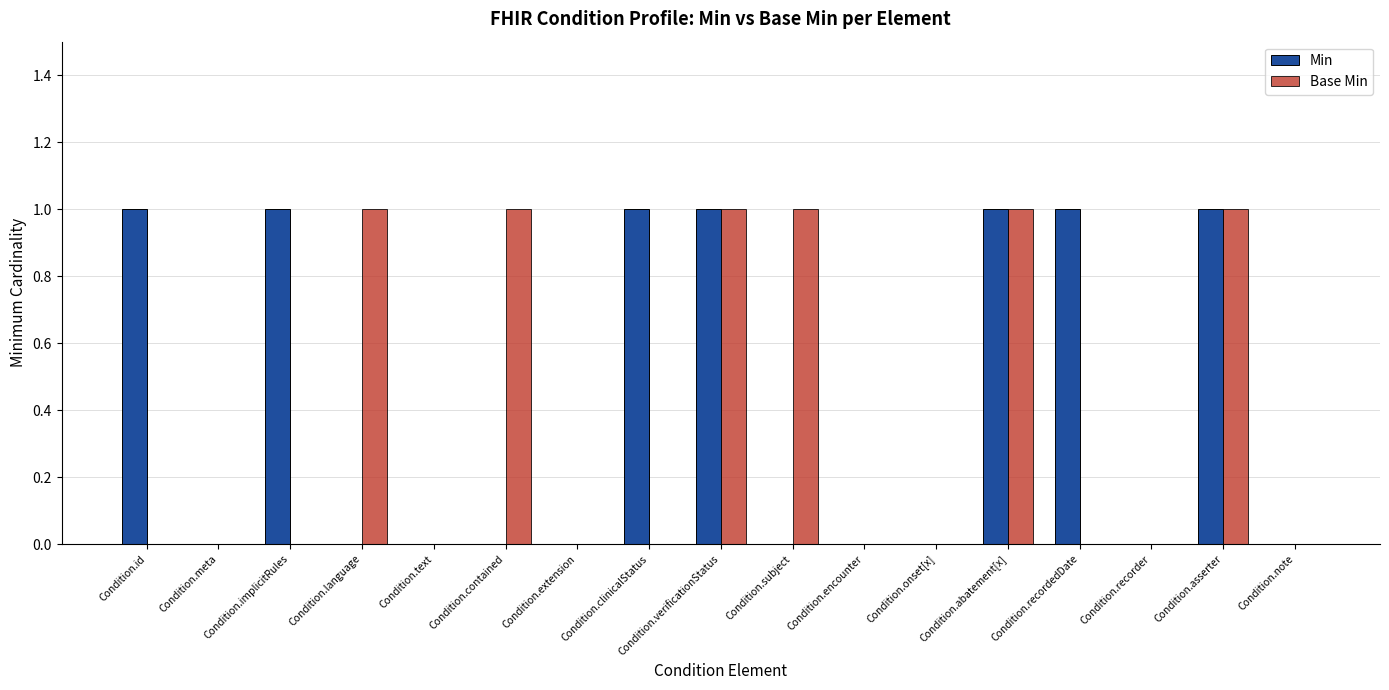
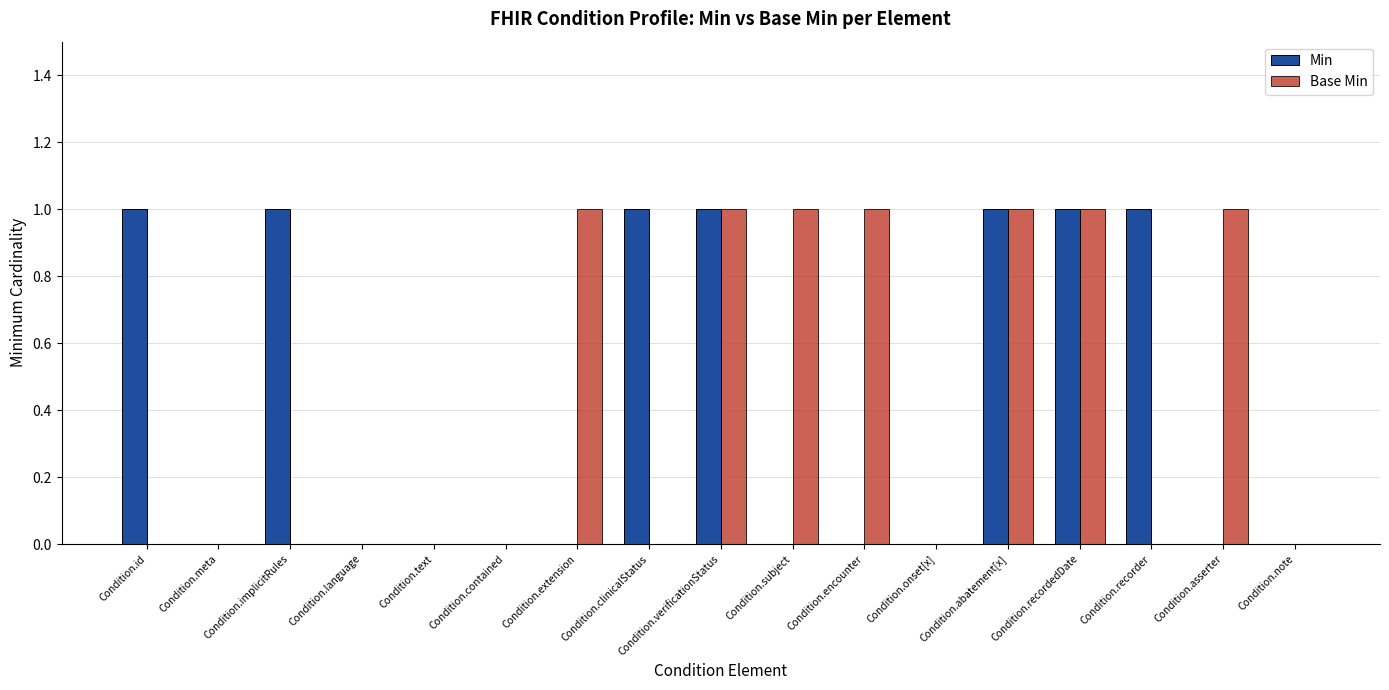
Base Min, Condition.language: 1 -> 0
Base Min, Condition.contained: 1 -> 0
Base Min, Condition.extension: 0 -> 1
Base Min, Condition.encounter: 0 -> 1
Base Min, Condition.recordedDate: 0 -> 1
Min, Condition.recorder: 0 -> 1
Min, Condition.asserter: 1 -> 0
